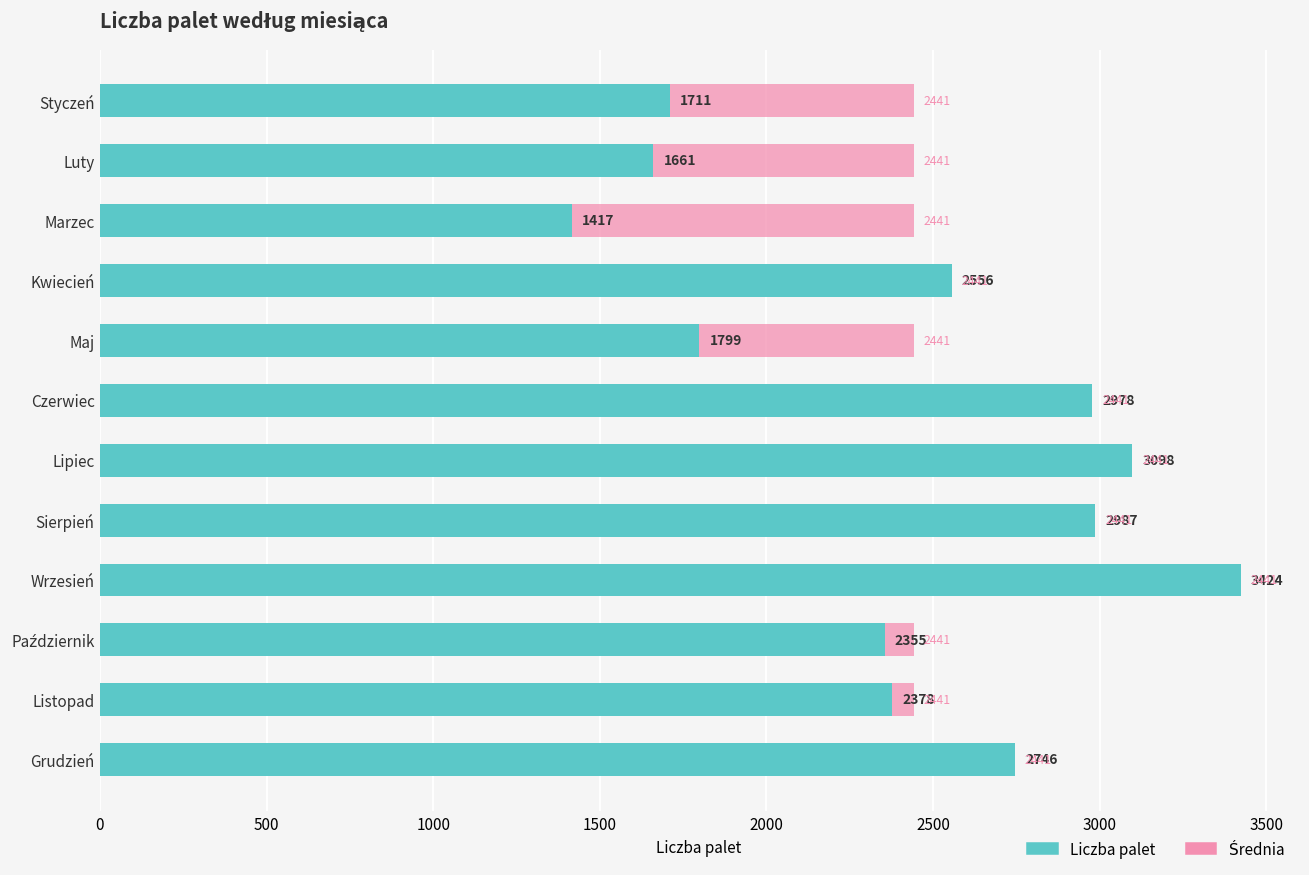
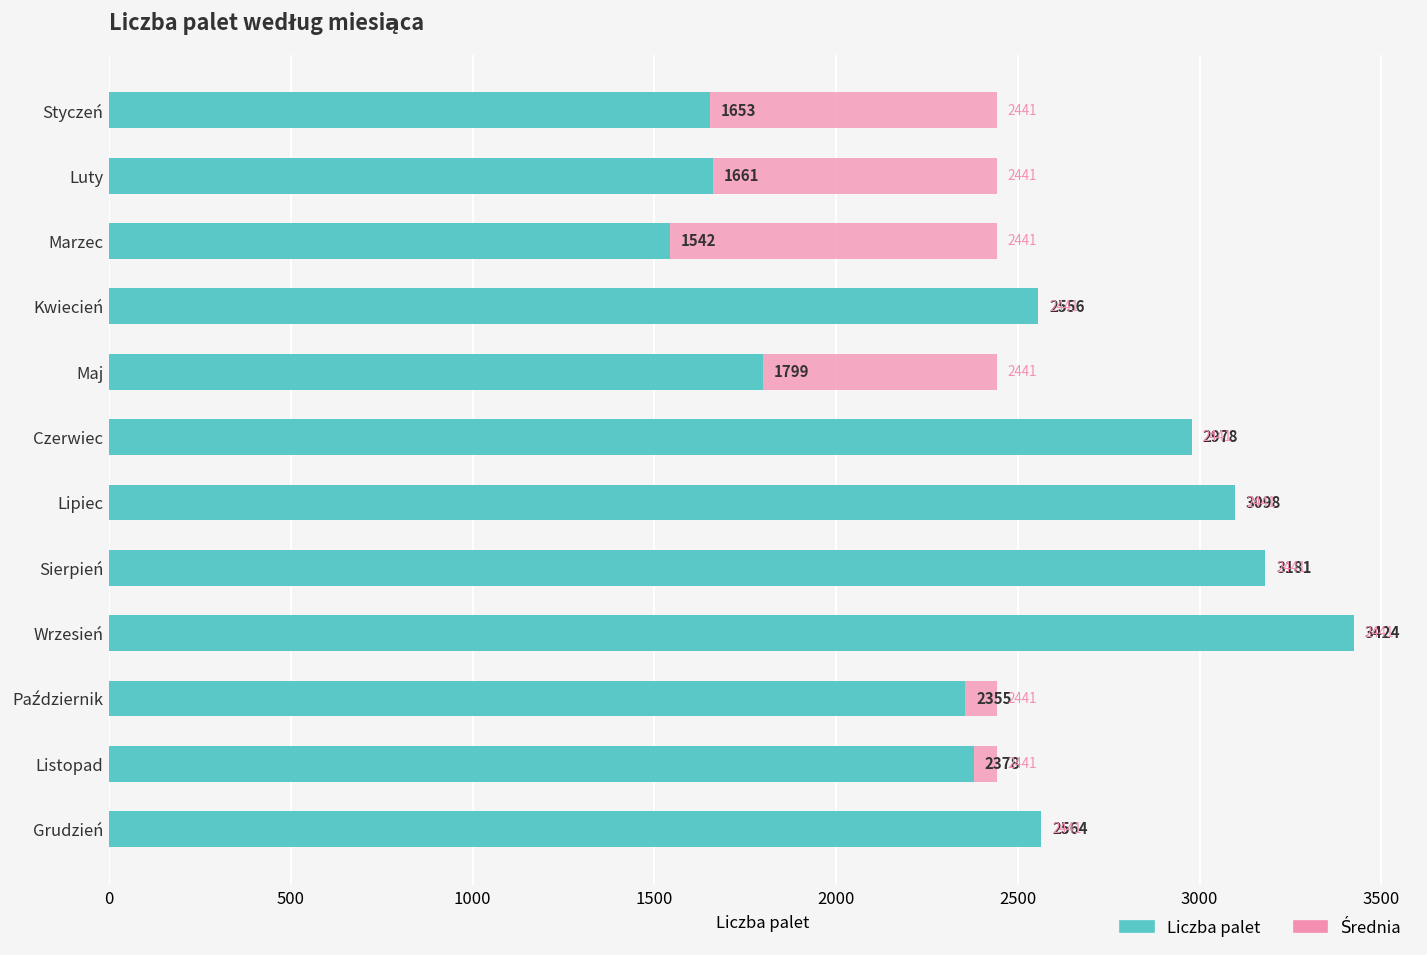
Liczba palet, Styczeń: 1711 -> 1653
Liczba palet, Marzec: 1417 -> 1542
Liczba palet, Sierpień: 2987 -> 3181
Liczba palet, Grudzień: 2746 -> 2564
